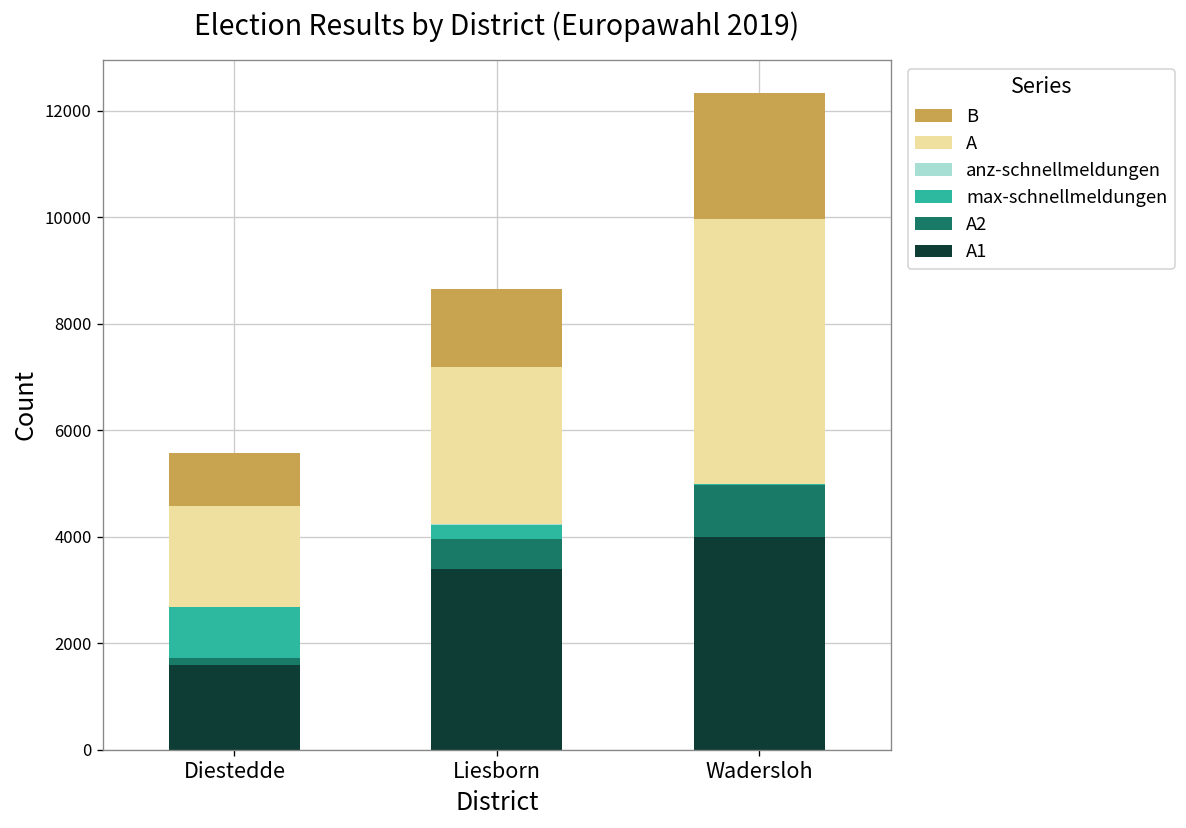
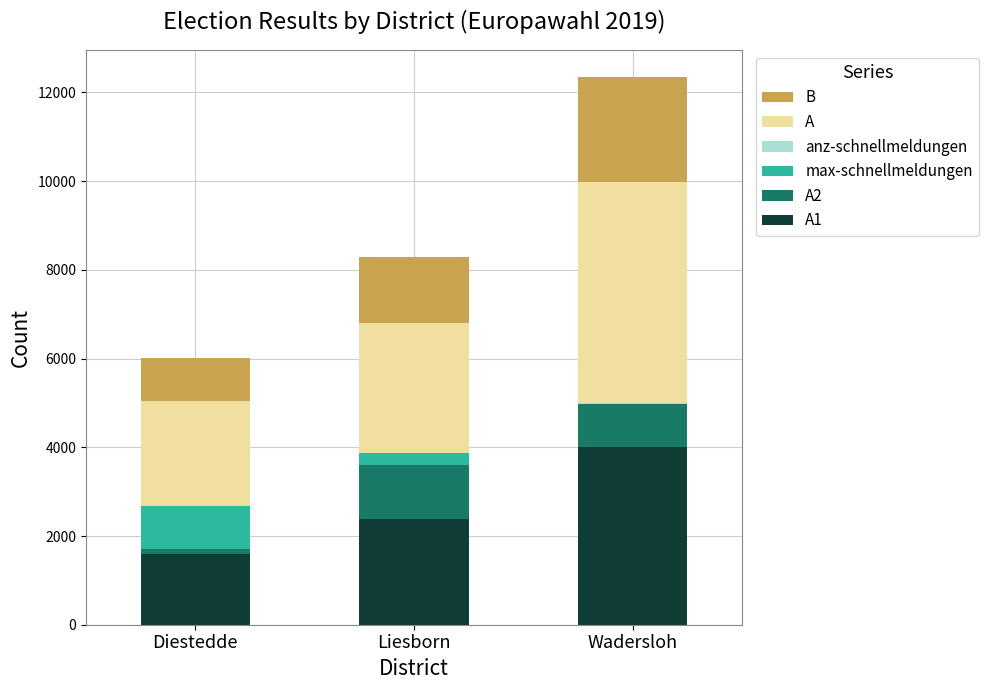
A, Diestedde: 1900 -> 2400
A1, Liesborn: 3400 -> 2400
A2, Liesborn: 600 -> 1200
